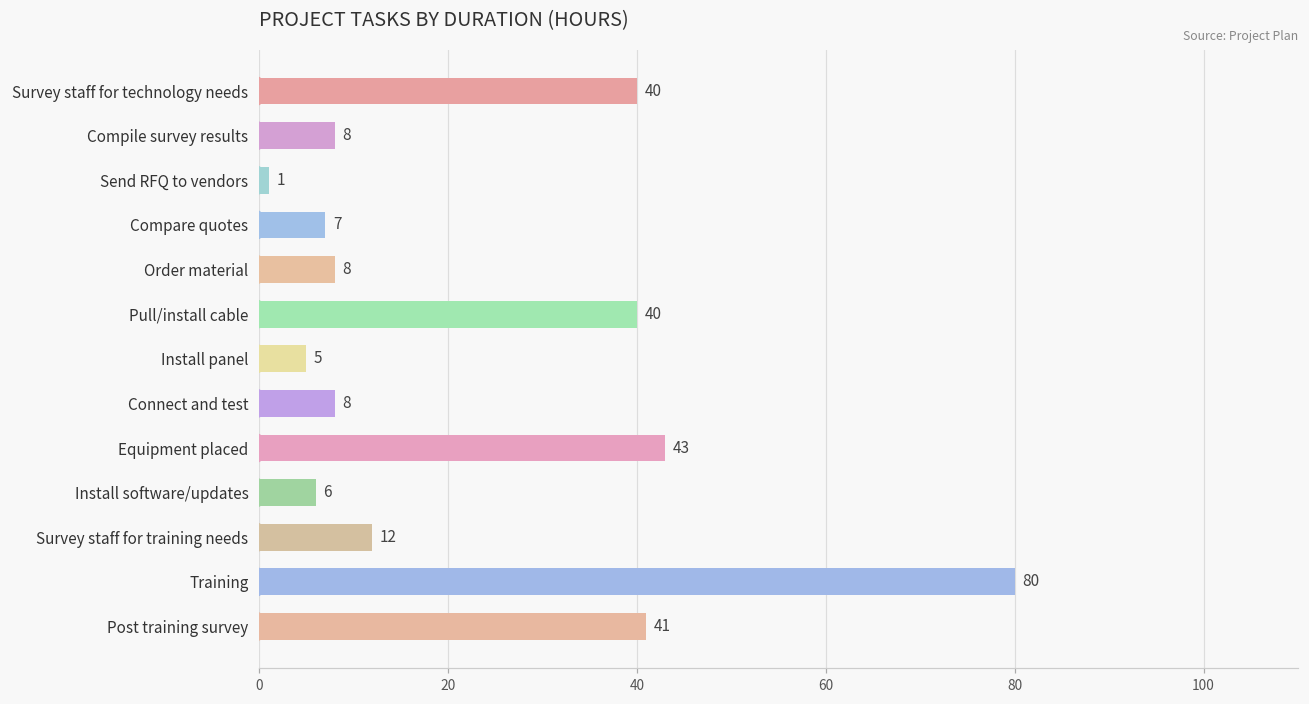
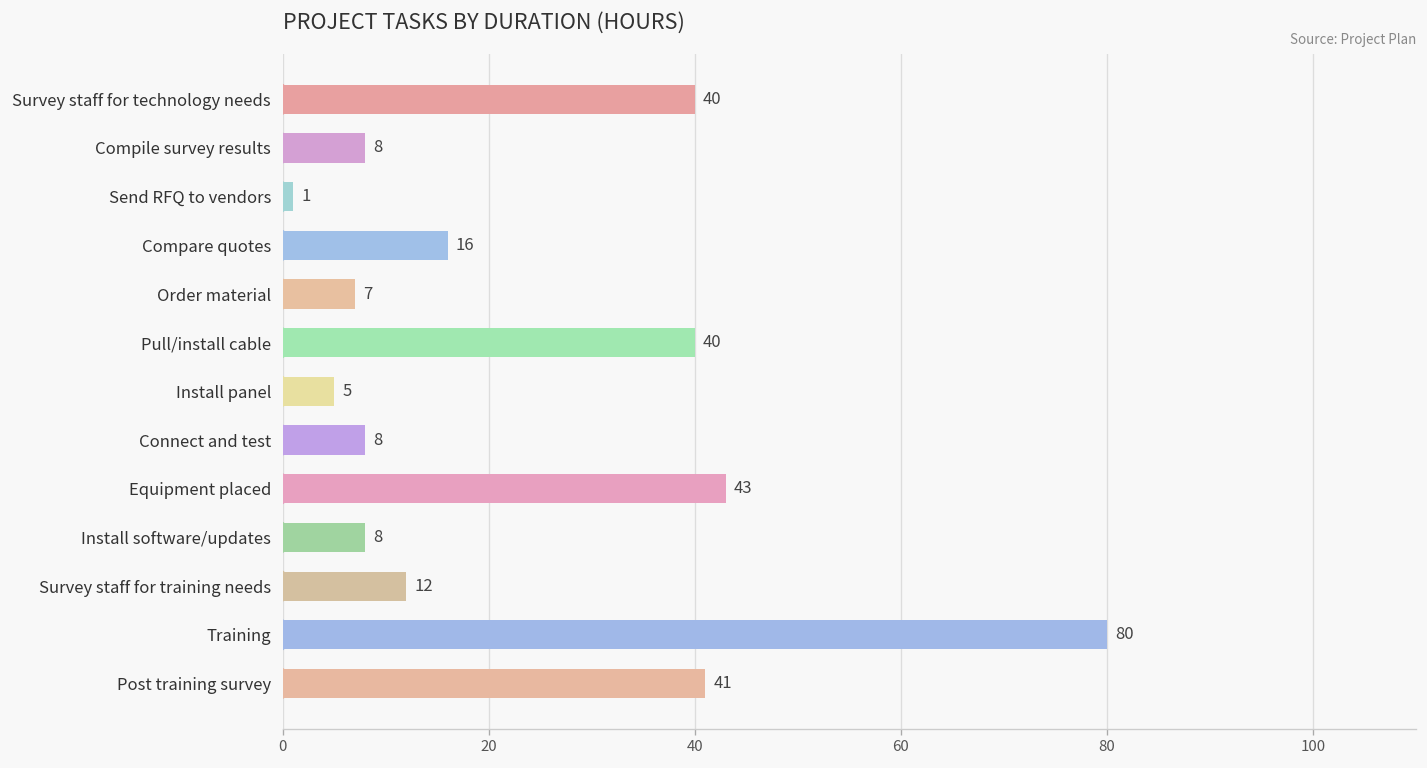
Compare quotes: 7 -> 16
Order material: 8 -> 7
Install software/updates: 6 -> 8
